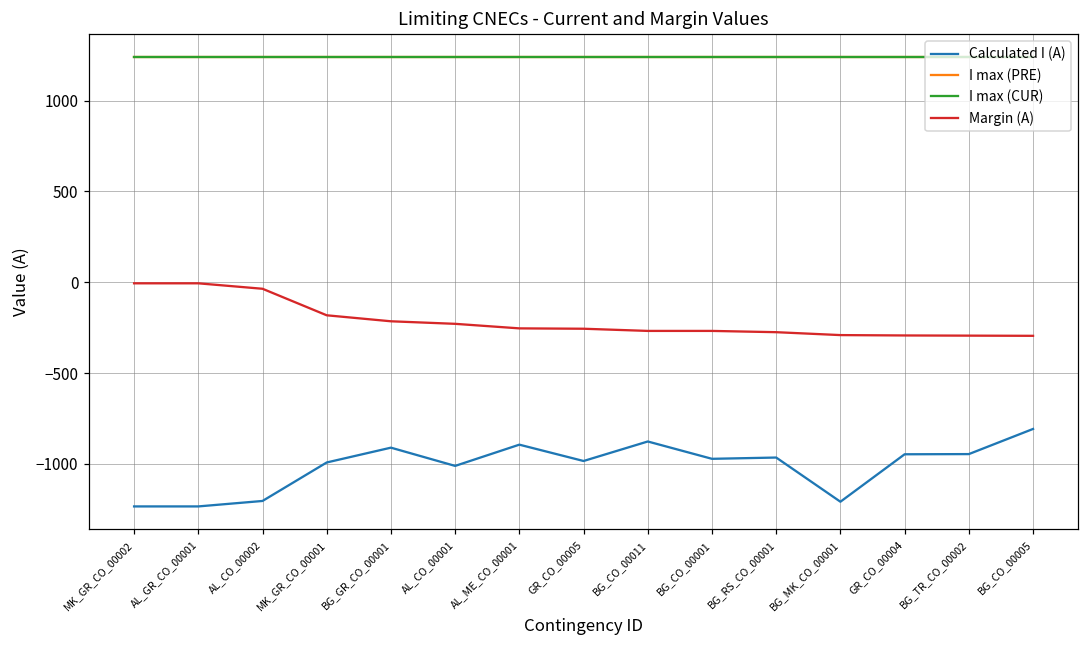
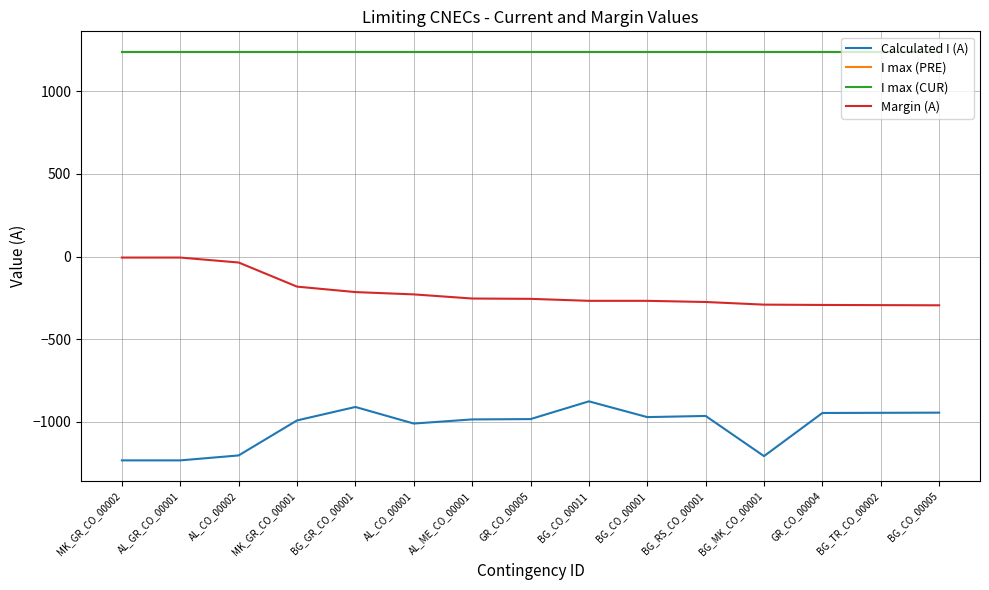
Calculated I (A), AL_ME_CO_00001: -890 -> -990
Calculated I (A), BG_CO_00005: -810 -> -950
